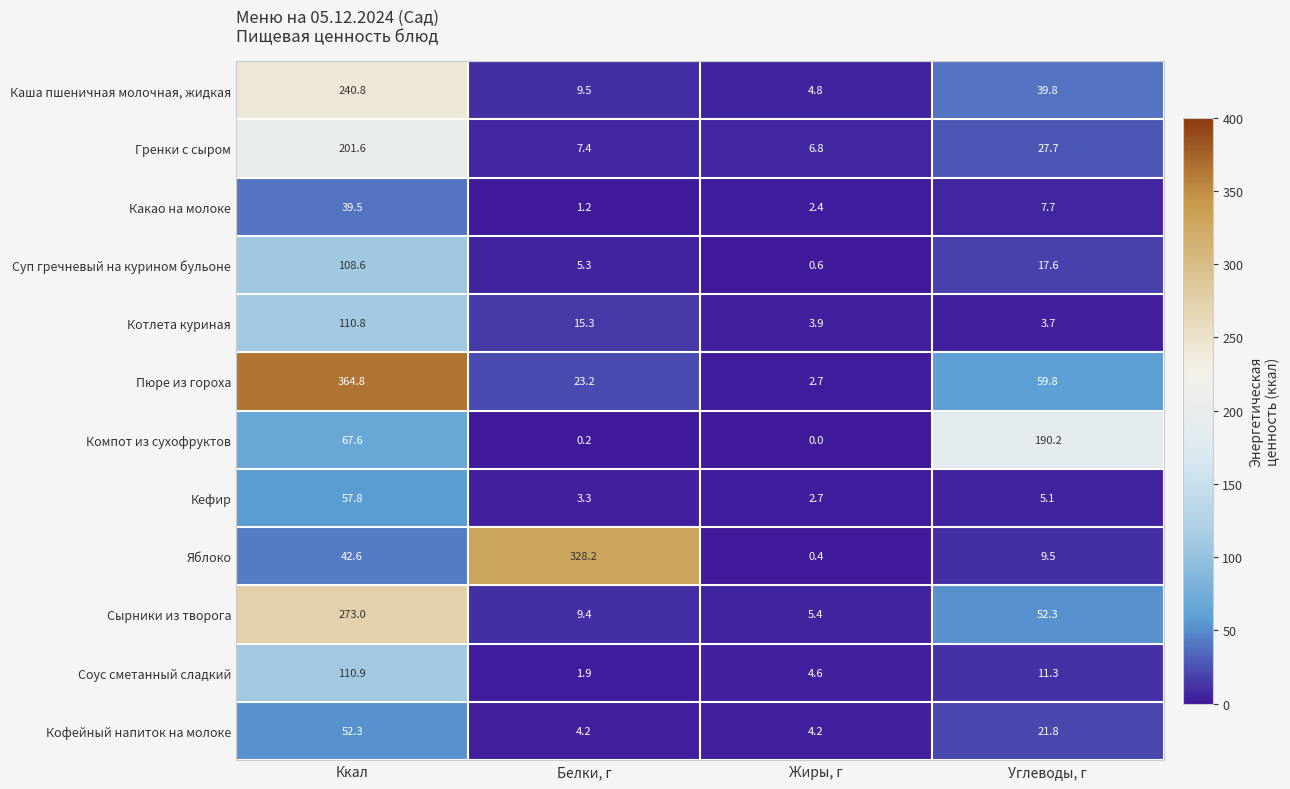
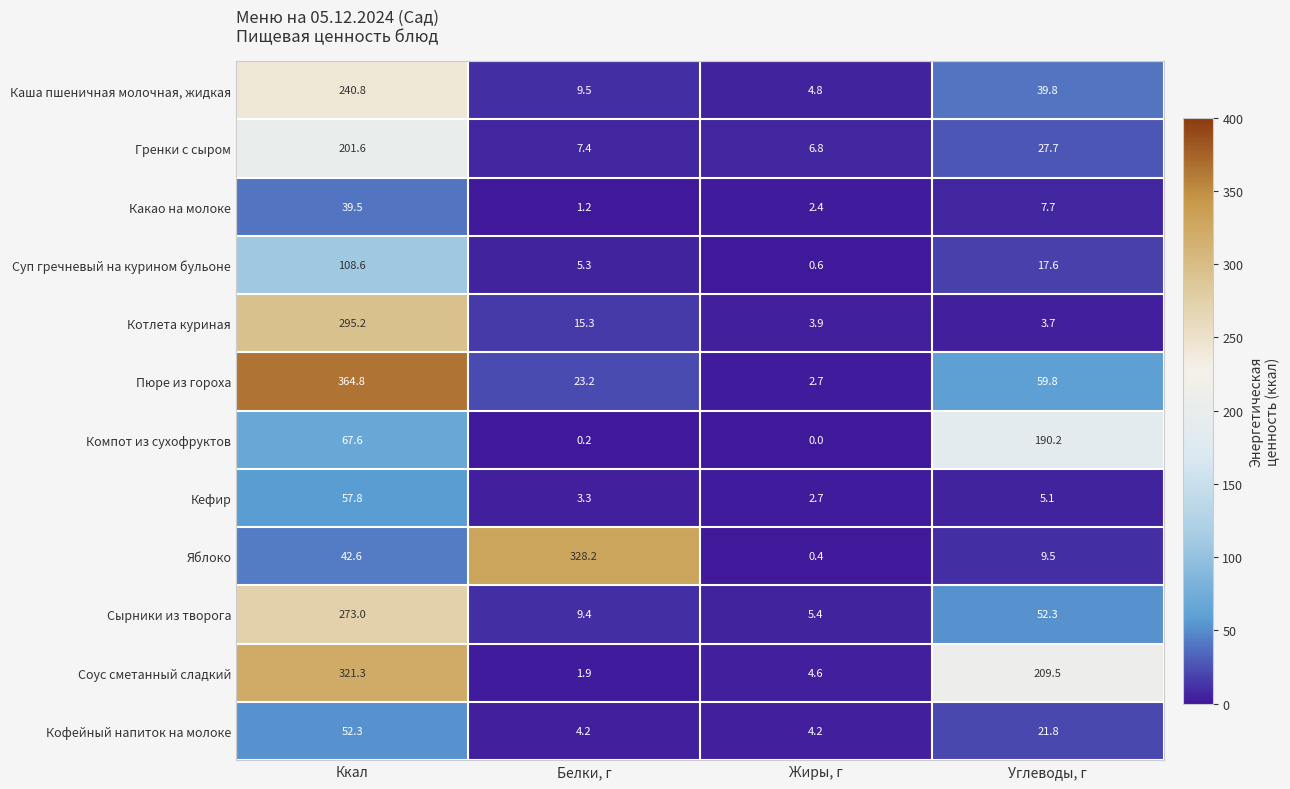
Котлета куриная, Ккал: 110.8 -> 295.2
Соус сметанный сладкий, Ккал: 110.9 -> 321.3
Соус сметанный сладкий, Углеводы, г: 11.3 -> 209.5
